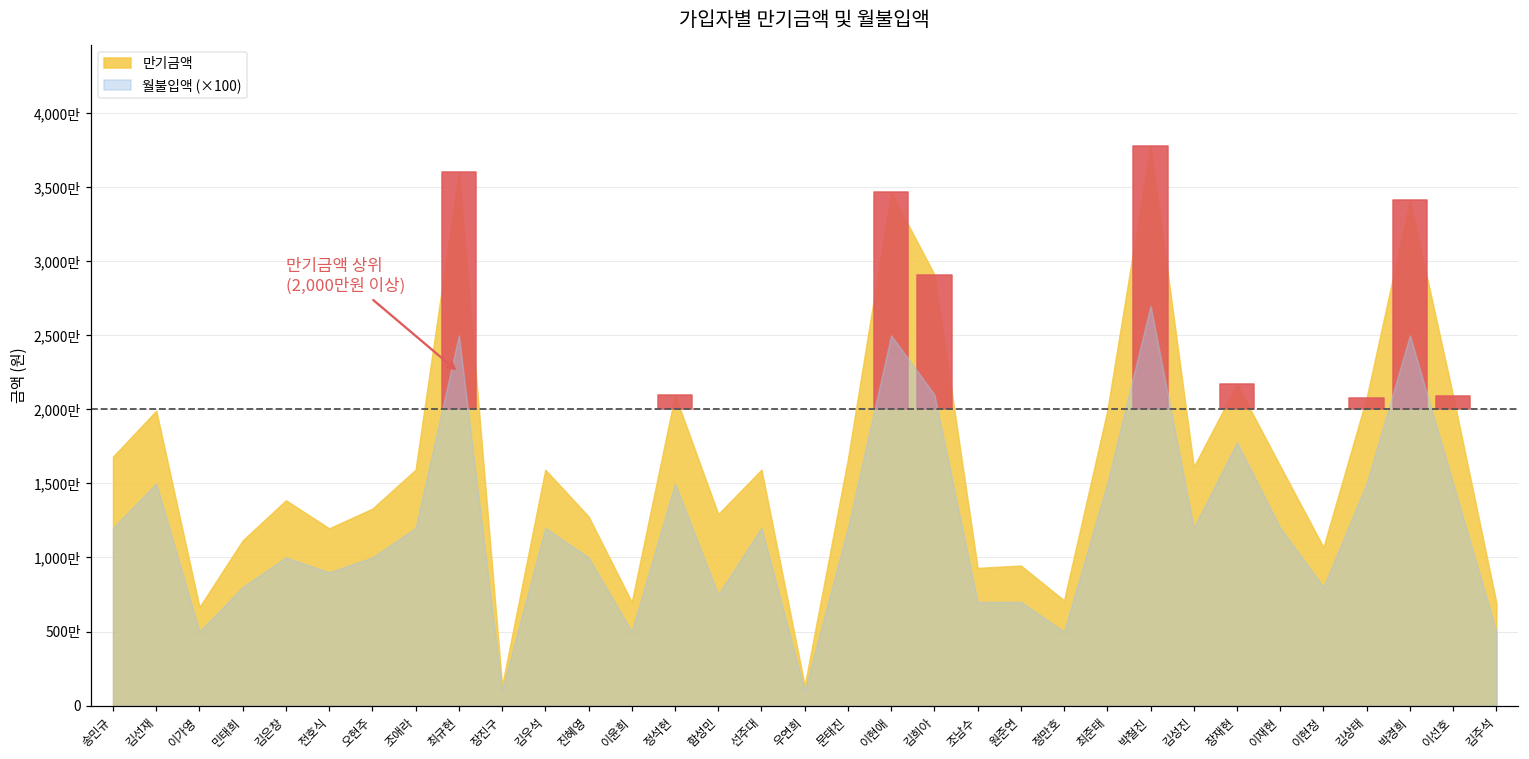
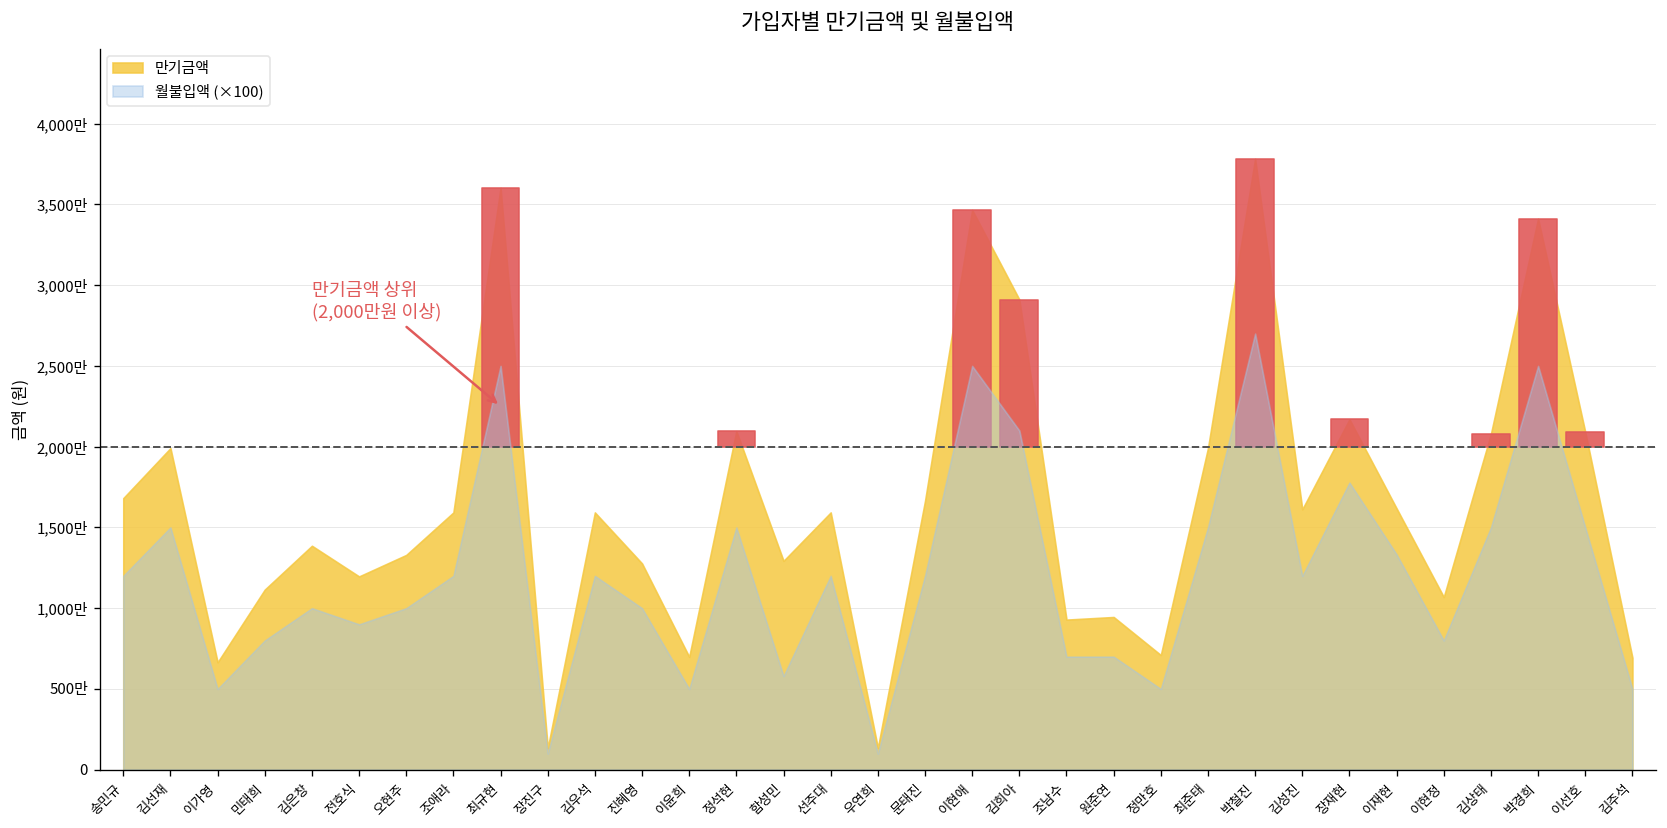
월불입액 (×100), 함성민: 750만 -> 580만
월불입액 (×100), 이재현: 1,200만 -> 1,330만
